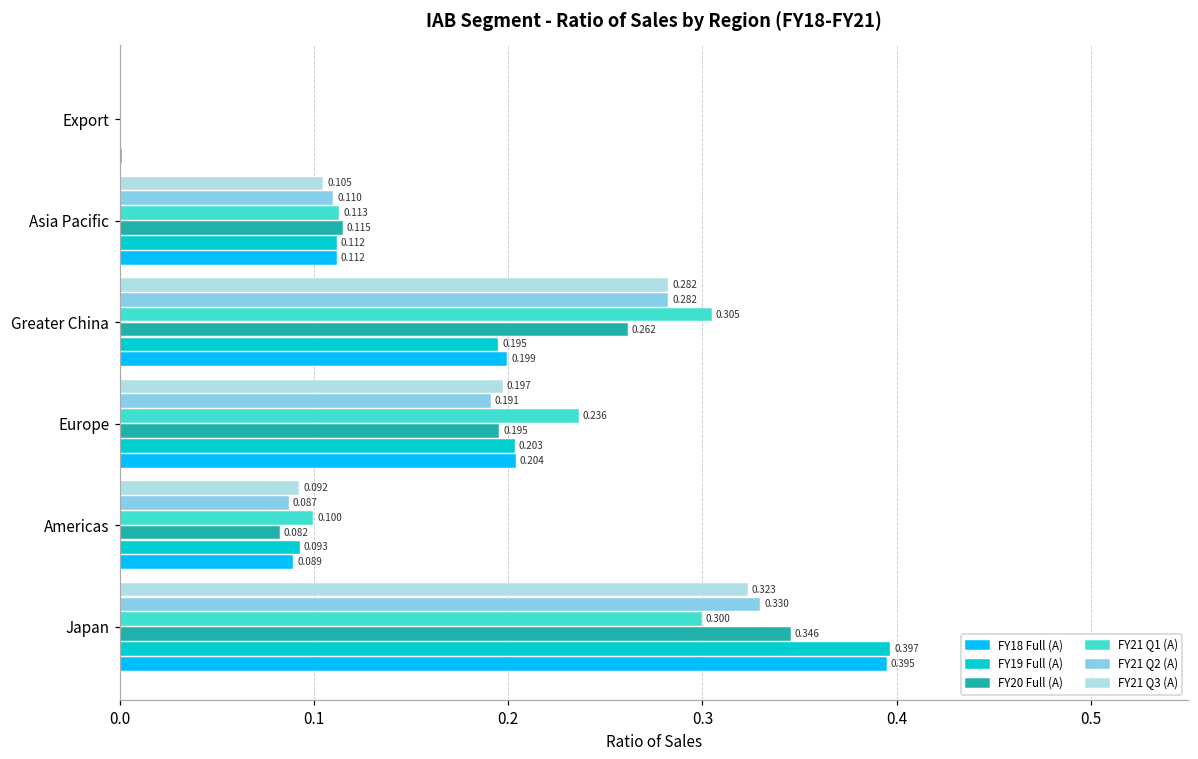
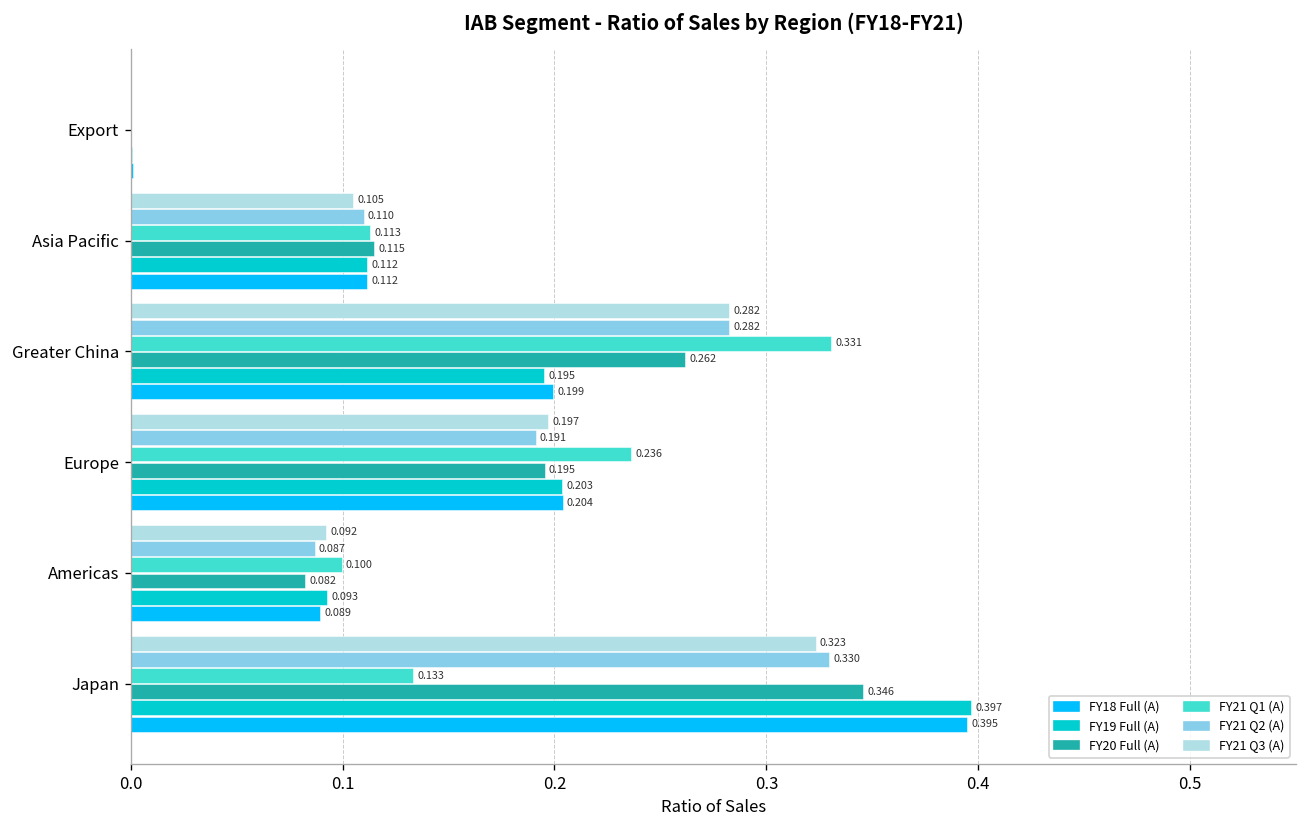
FY21 Q1 (A), Greater China: 0.305 -> 0.331
FY21 Q1 (A), Japan: 0.300 -> 0.133
